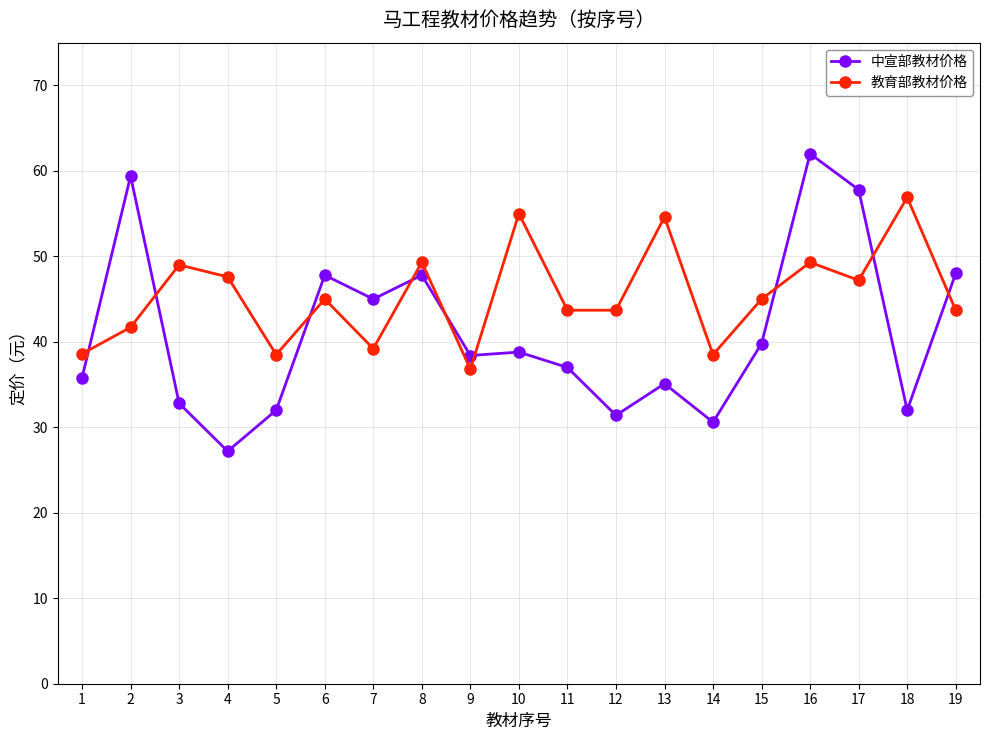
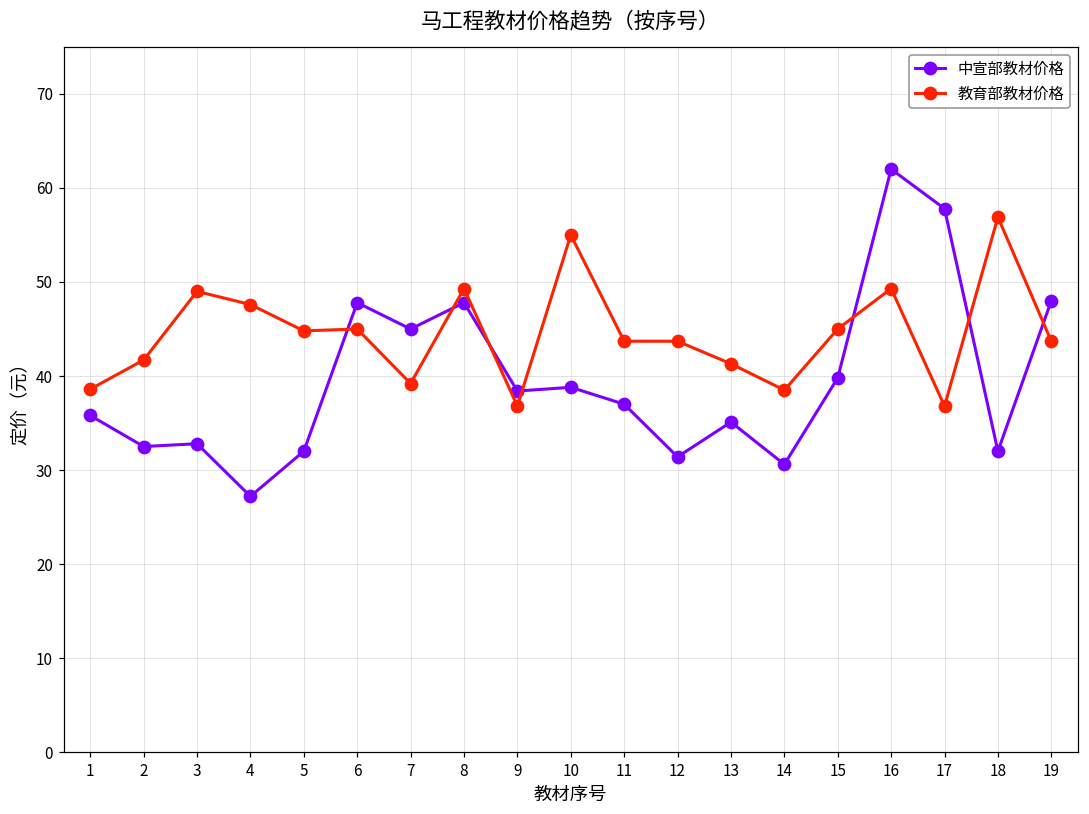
中宣部教材价格, 2: 59 -> 33
教育部教材价格, 5: 39 -> 45
教育部教材价格, 13: 55 -> 41
教育部教材价格, 17: 47 -> 37
